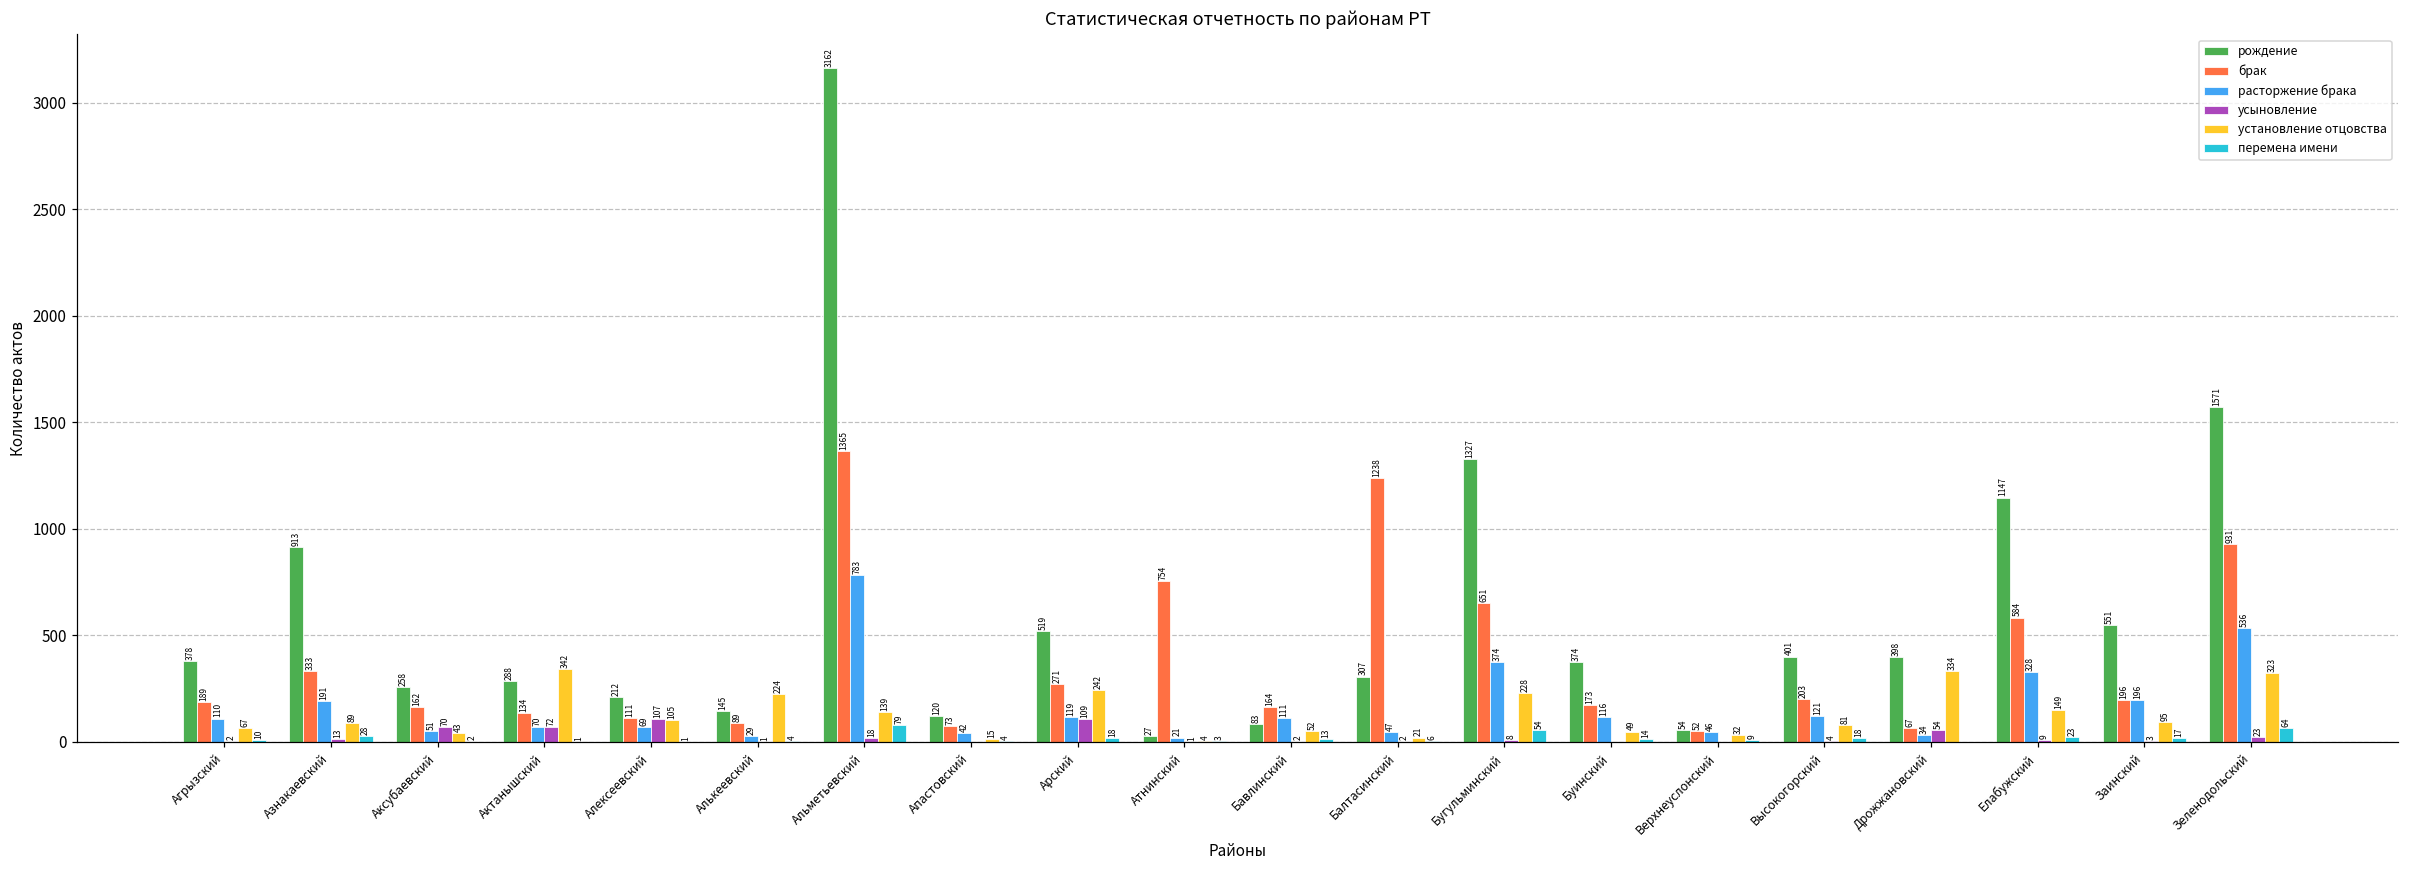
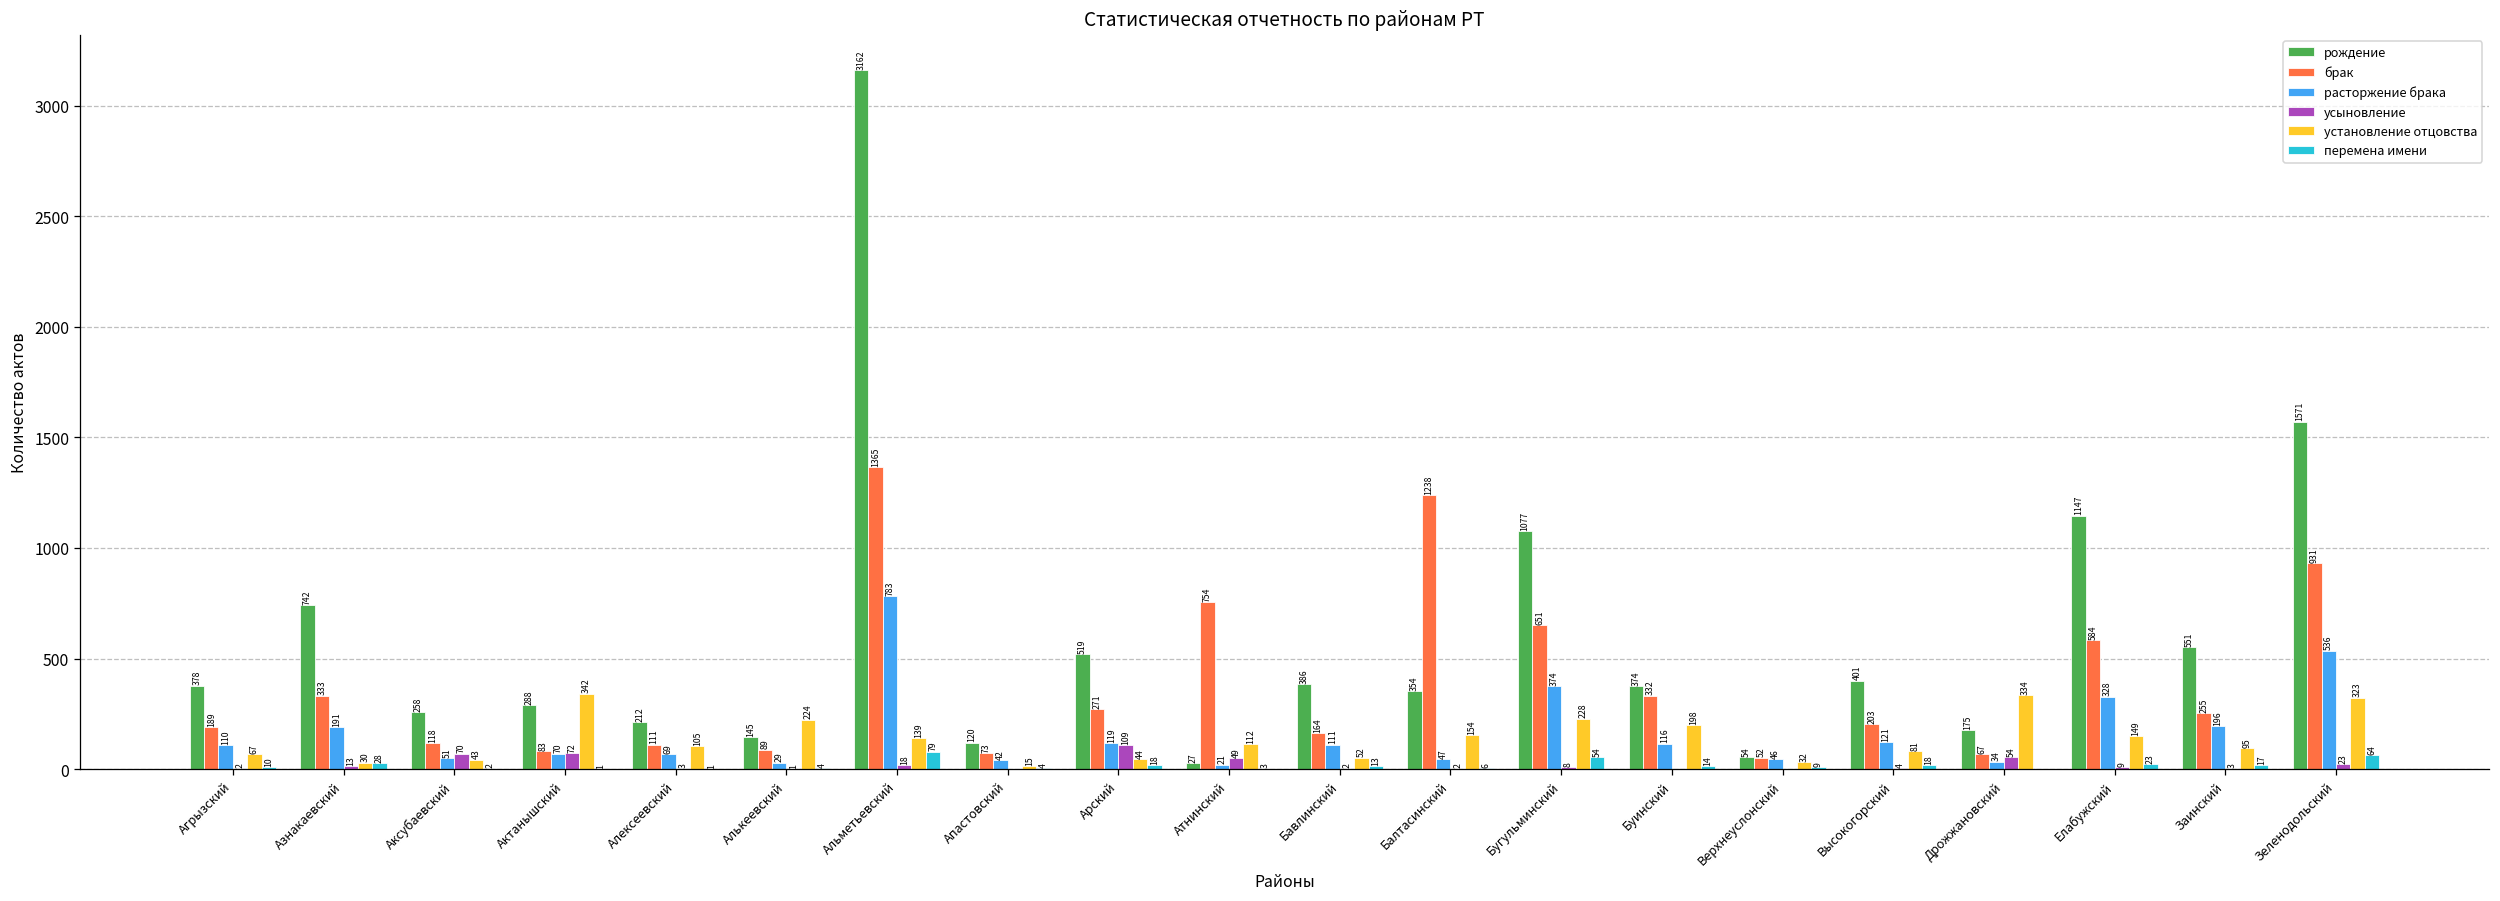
рождение, Азнакаевский: 913 -> 742
установление отцовства, Азнакаевский: 89 -> 30
брак, Аксубаевский: 162 -> 118
брак, Актанышский: 134 -> 83
усыновление, Алексеевский: 107 -> 3
установление отцовства, Арский: 242 -> 44
усыновление, Атнинский: 1 -> 49
установление отцовства, Атнинский: 4 -> 112
рождение, Бавлинский: 83 -> 386
рождение, Балтасинский: 307 -> 354
установление отцовства, Балтасинский: 21 -> 154
рождение, Бугульминский: 1327 -> 1077
брак, Буинский: 173 -> 332
установление отцовства, Буинский: 49 -> 198
рождение, Дрожжановский: 398 -> 175
брак, Заинский: 196 -> 255
